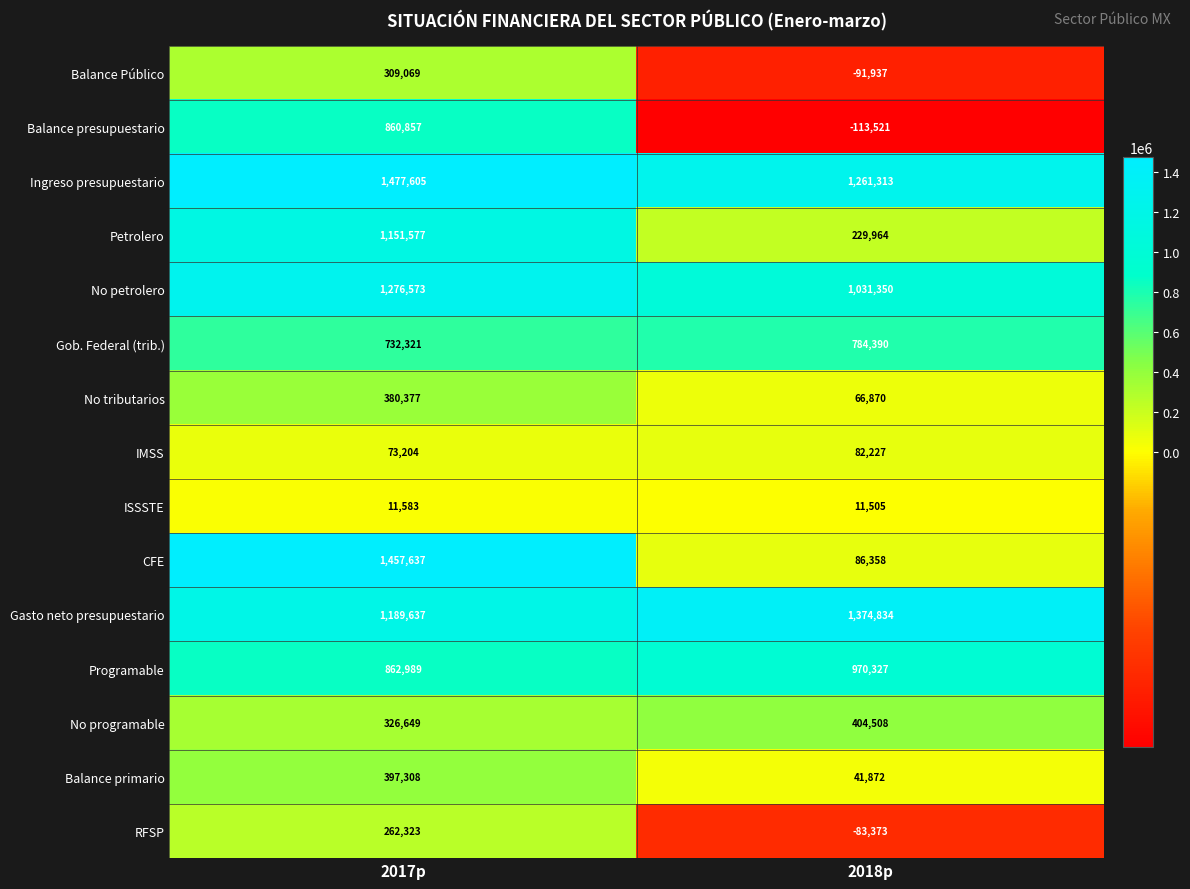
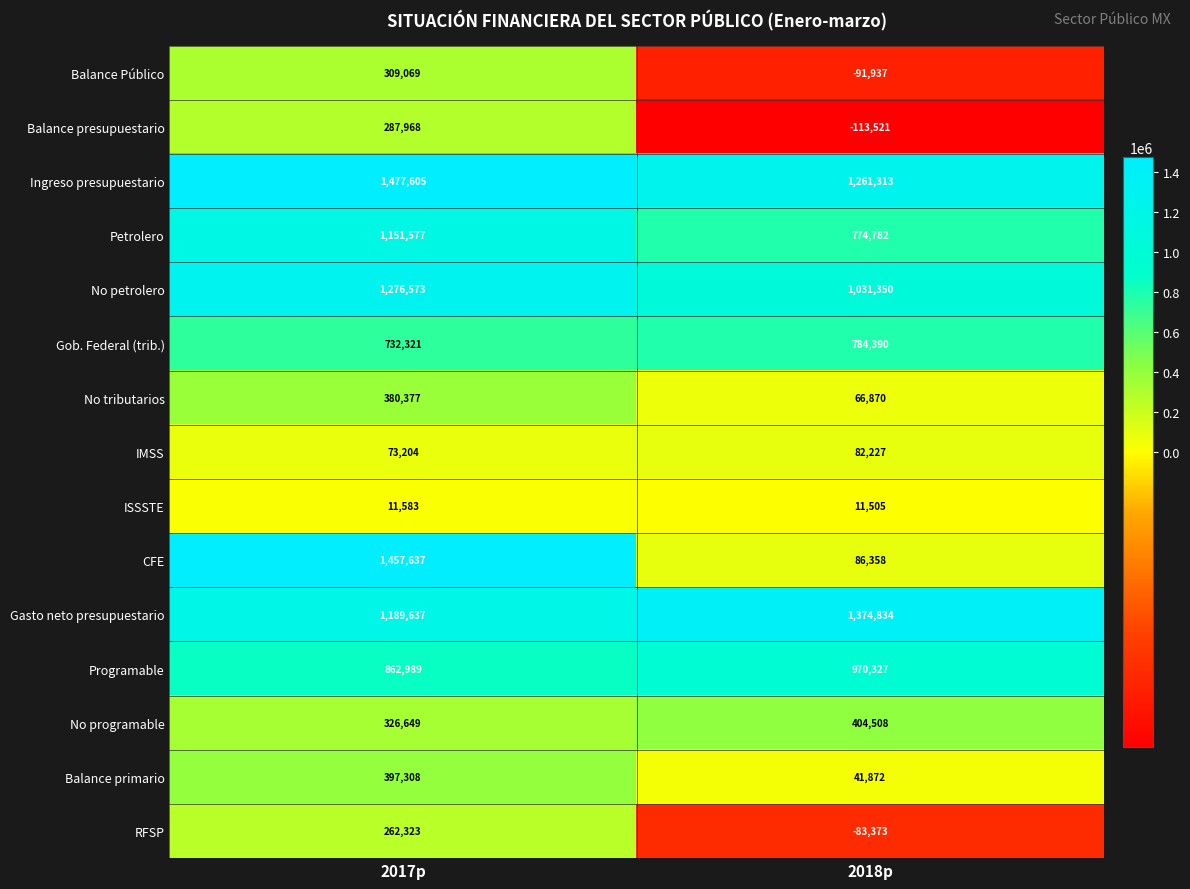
Balance presupuestario, 2017p: 860,857 -> 287,968
Petrolero, 2018p: 229,964 -> 774,782
